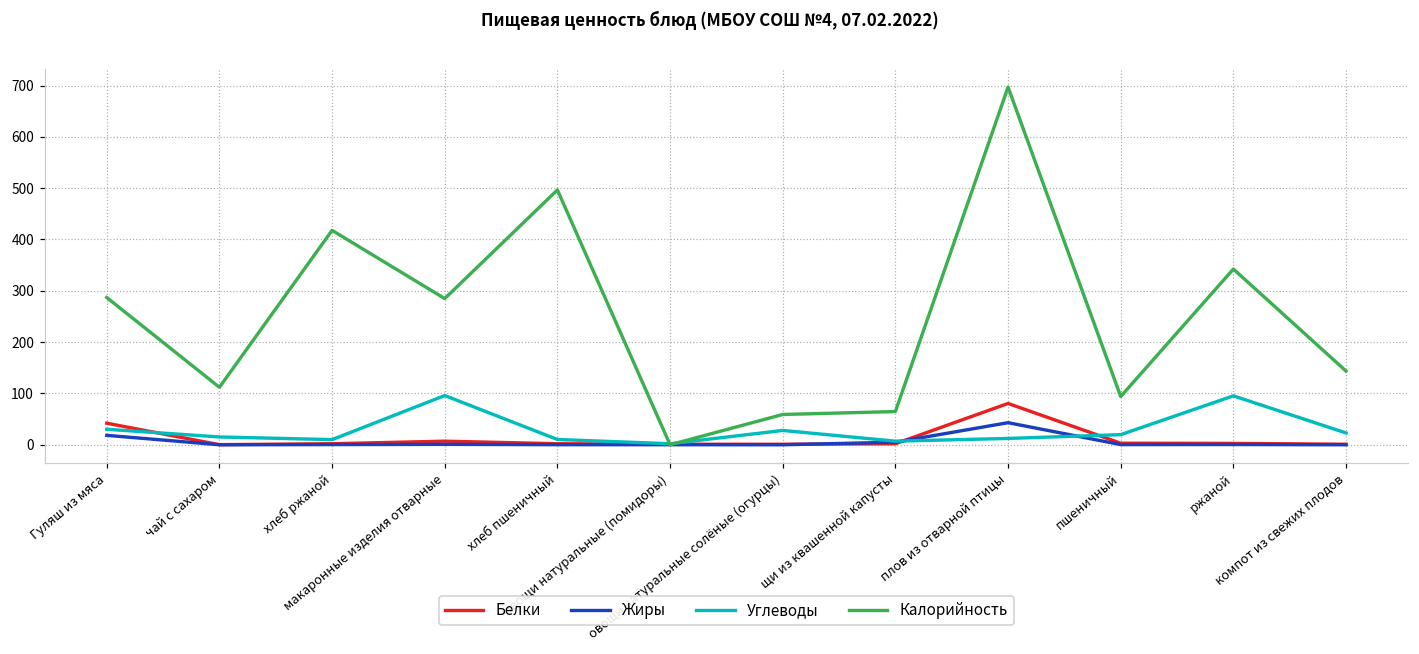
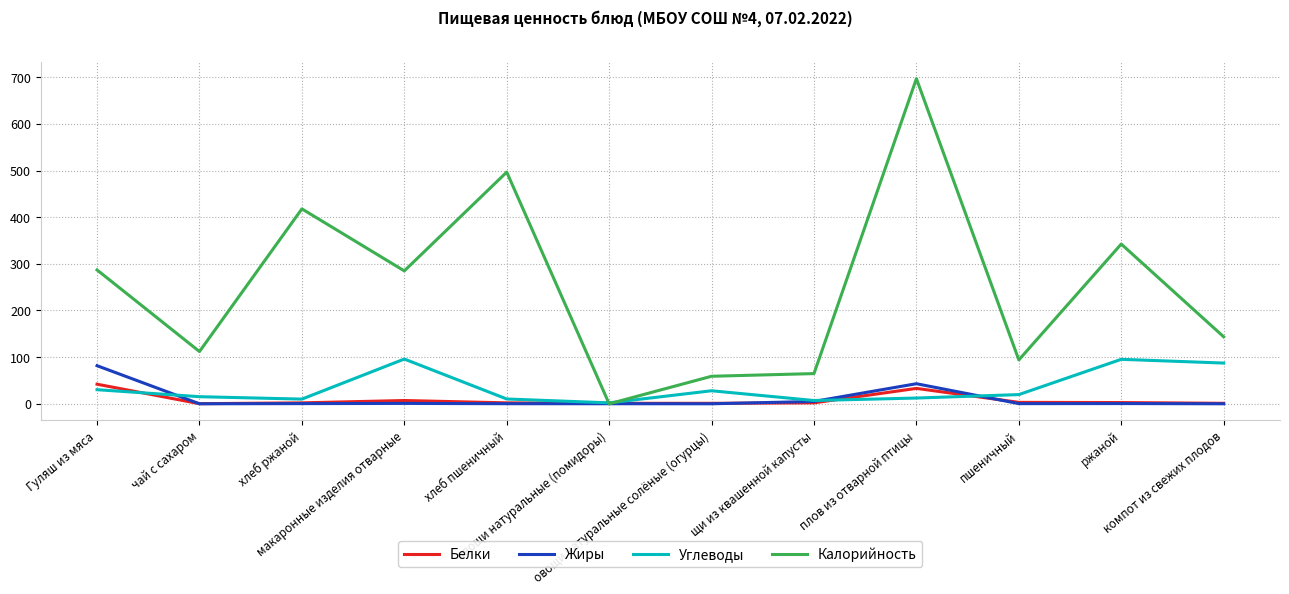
Жиры, Гуляш из мяса: 20 -> 80
Белки, плов из отварной птицы: 80 -> 30
Углеводы, компот из свежих плодов: 20 -> 90
